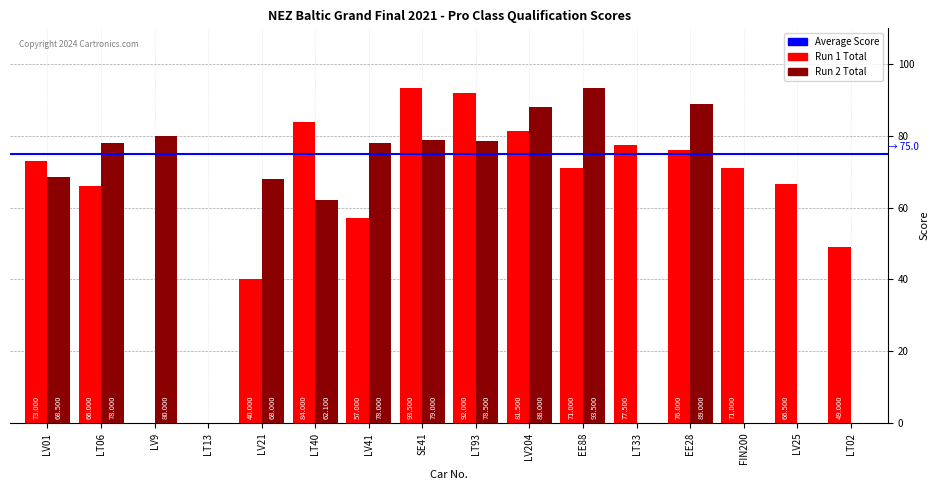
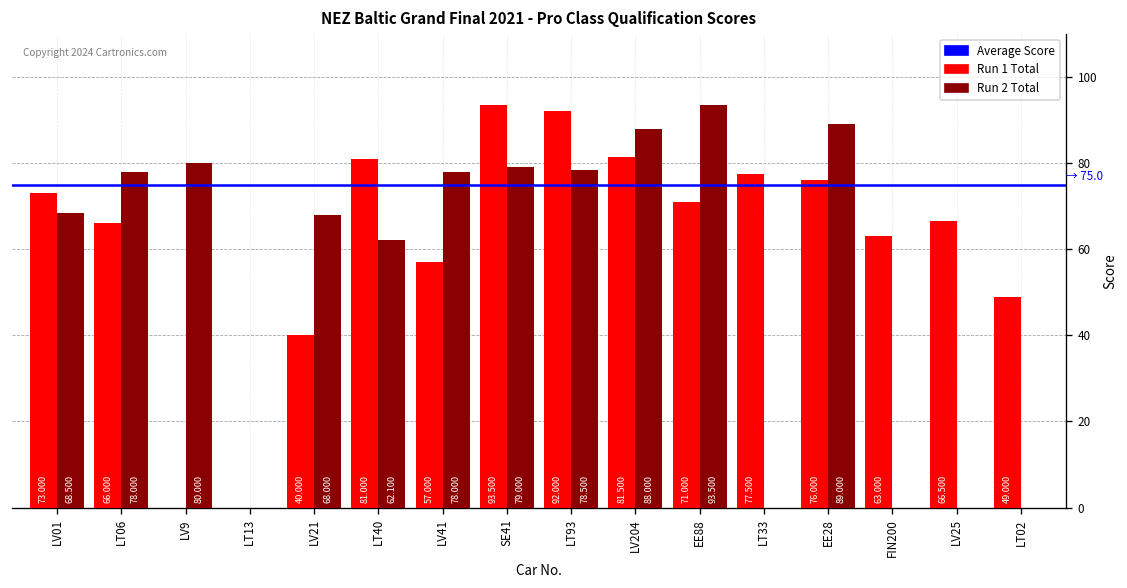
Run 1 Total, LT40: 84.000 -> 81.000
Run 1 Total, FIN200: 71.000 -> 63.000
